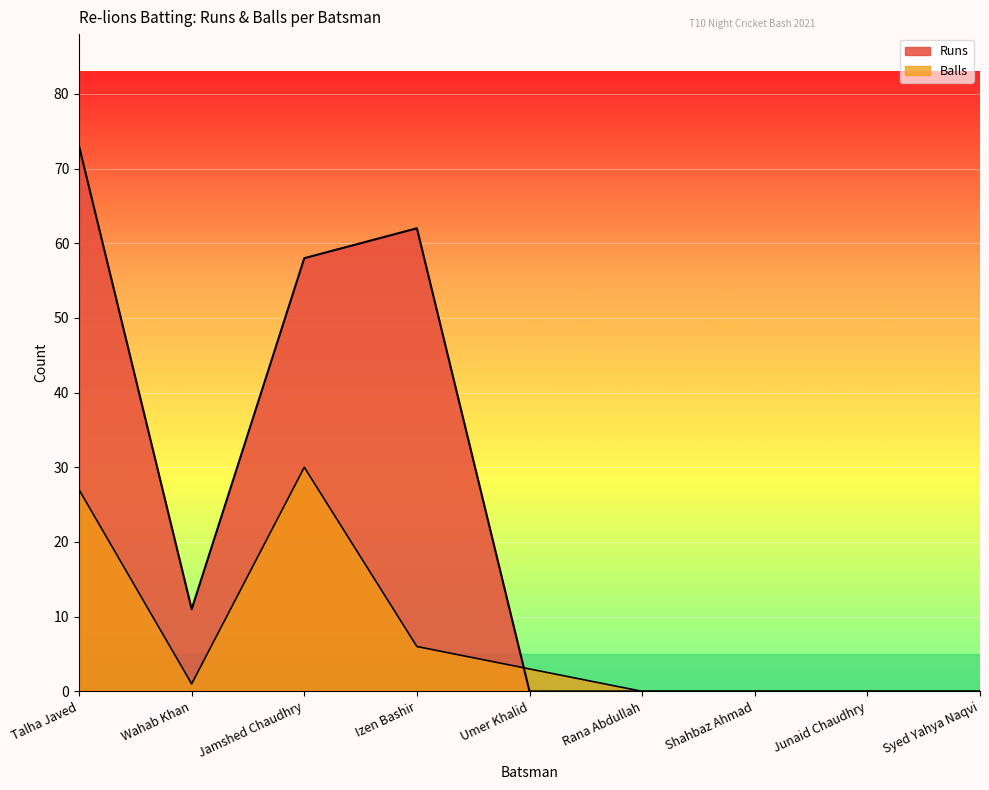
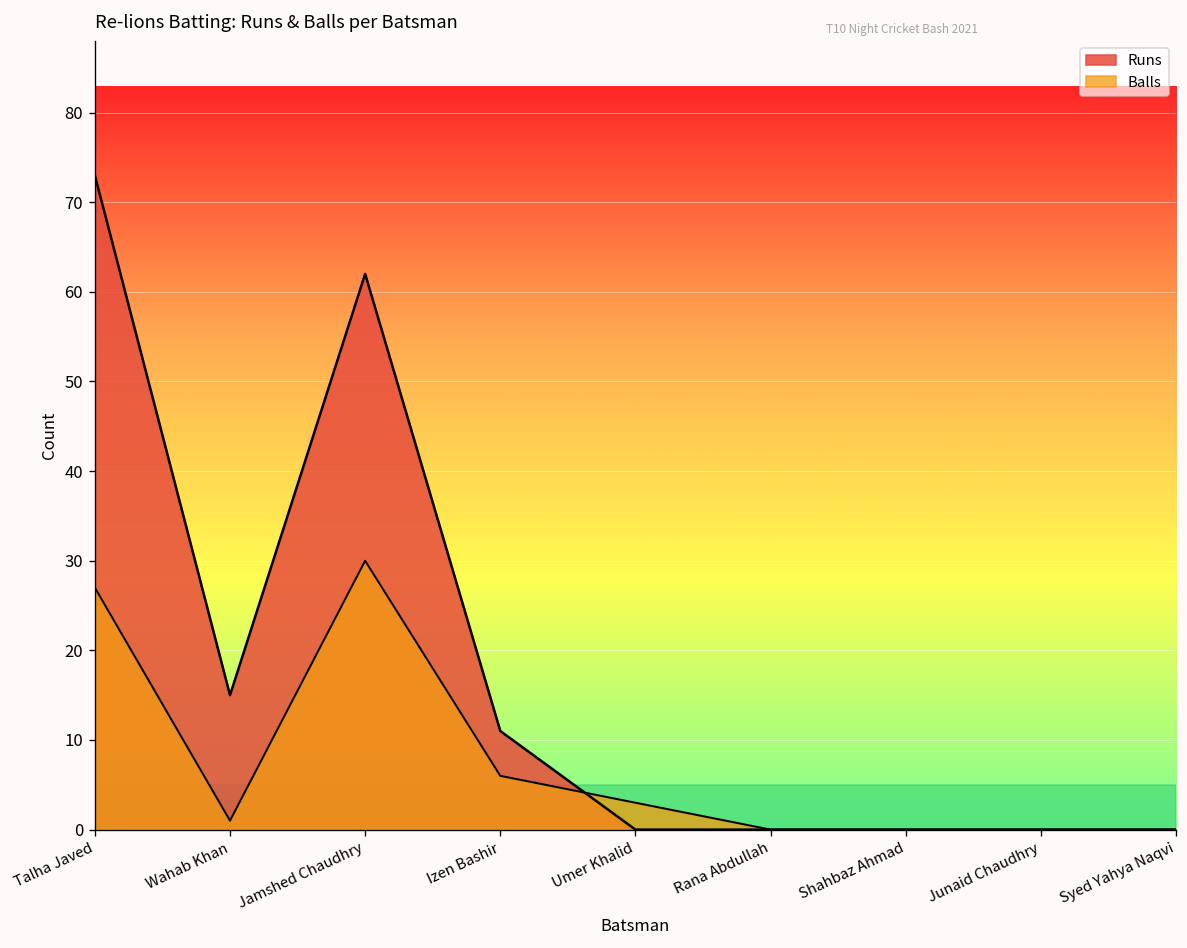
Runs, Wahab Khan: 11 -> 15
Runs, Jamshed Chaudhry: 58 -> 62
Runs, Izen Bashir: 62 -> 11
